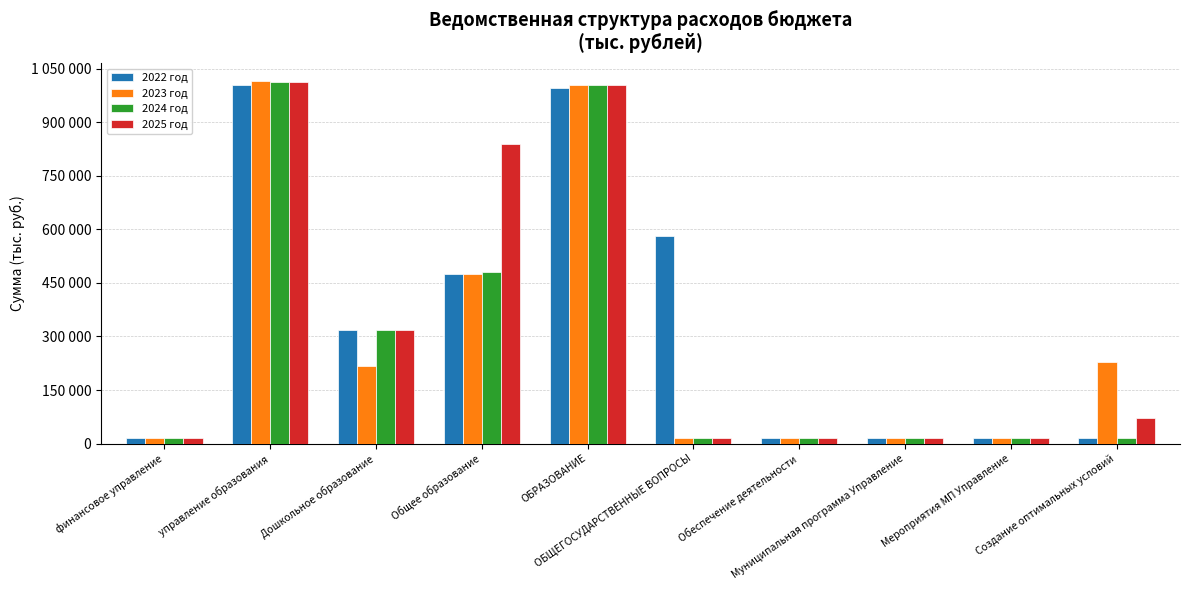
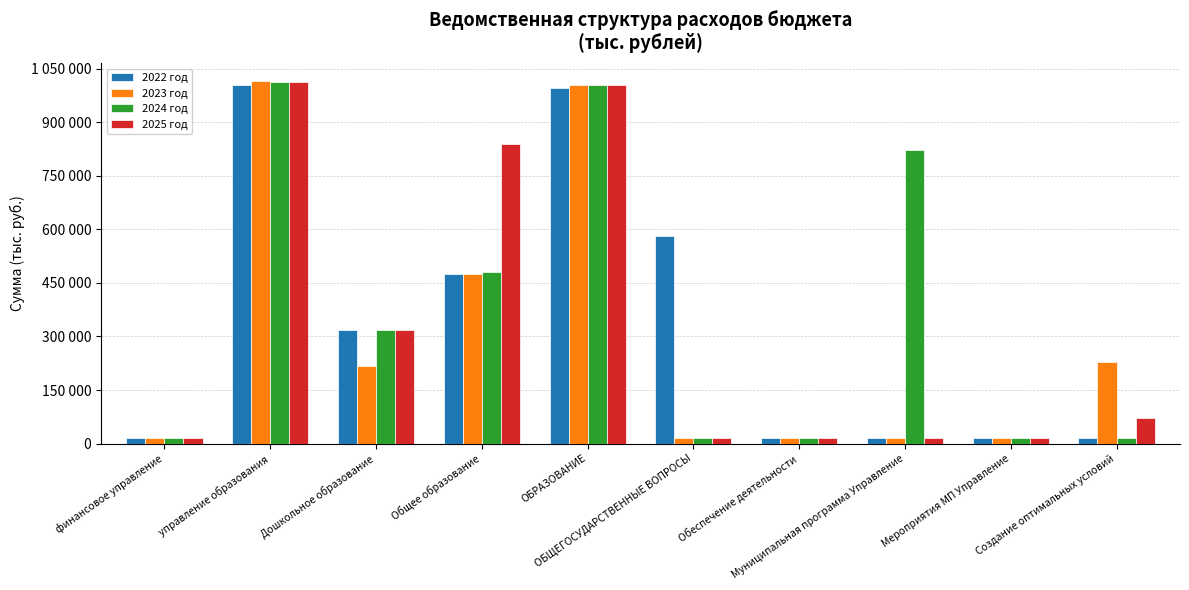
2024 год, Муниципальная программа Управление: 20000 -> 820000
